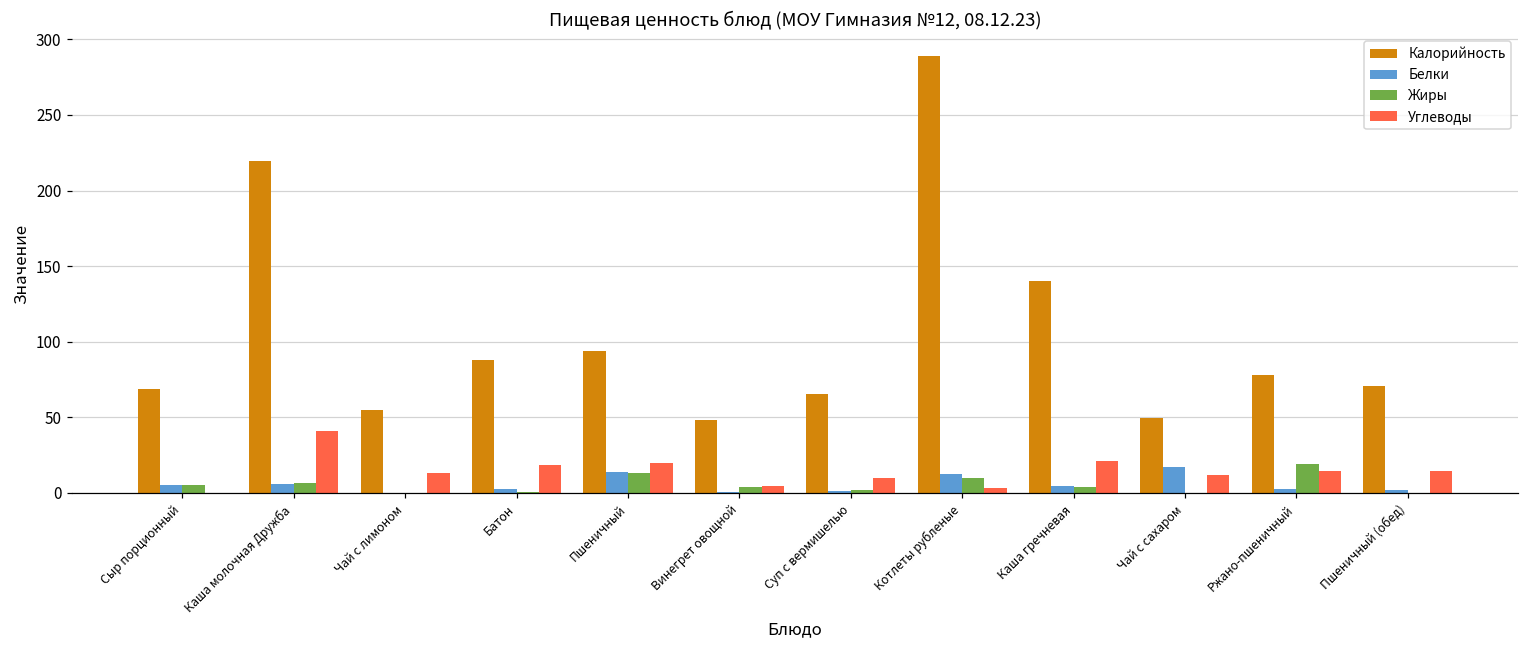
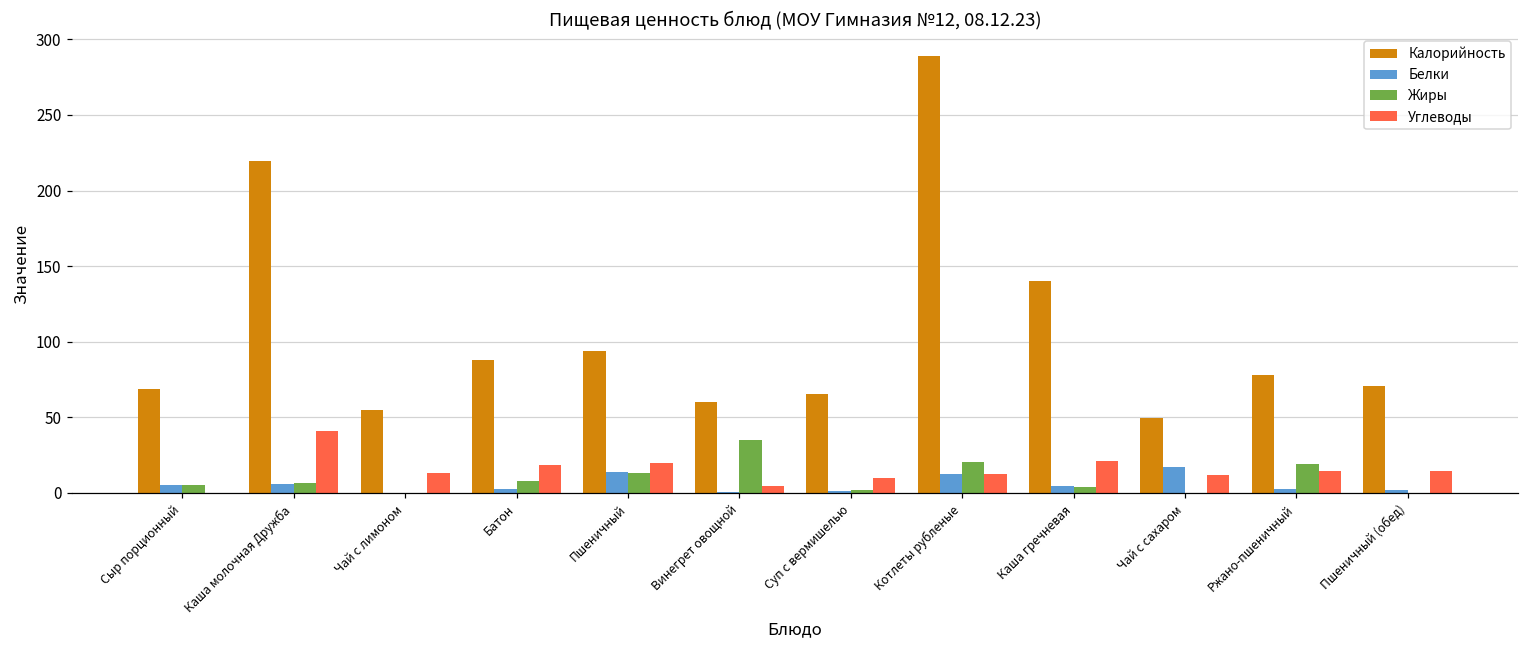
Жиры, Батон: 0 -> 8
Калорийность, Винегрет овощной: 48 -> 60
Жиры, Винегрет овощной: 4 -> 35
Жиры, Котлеты рубленые: 10 -> 21
Углеводы, Котлеты рубленые: 3 -> 12
